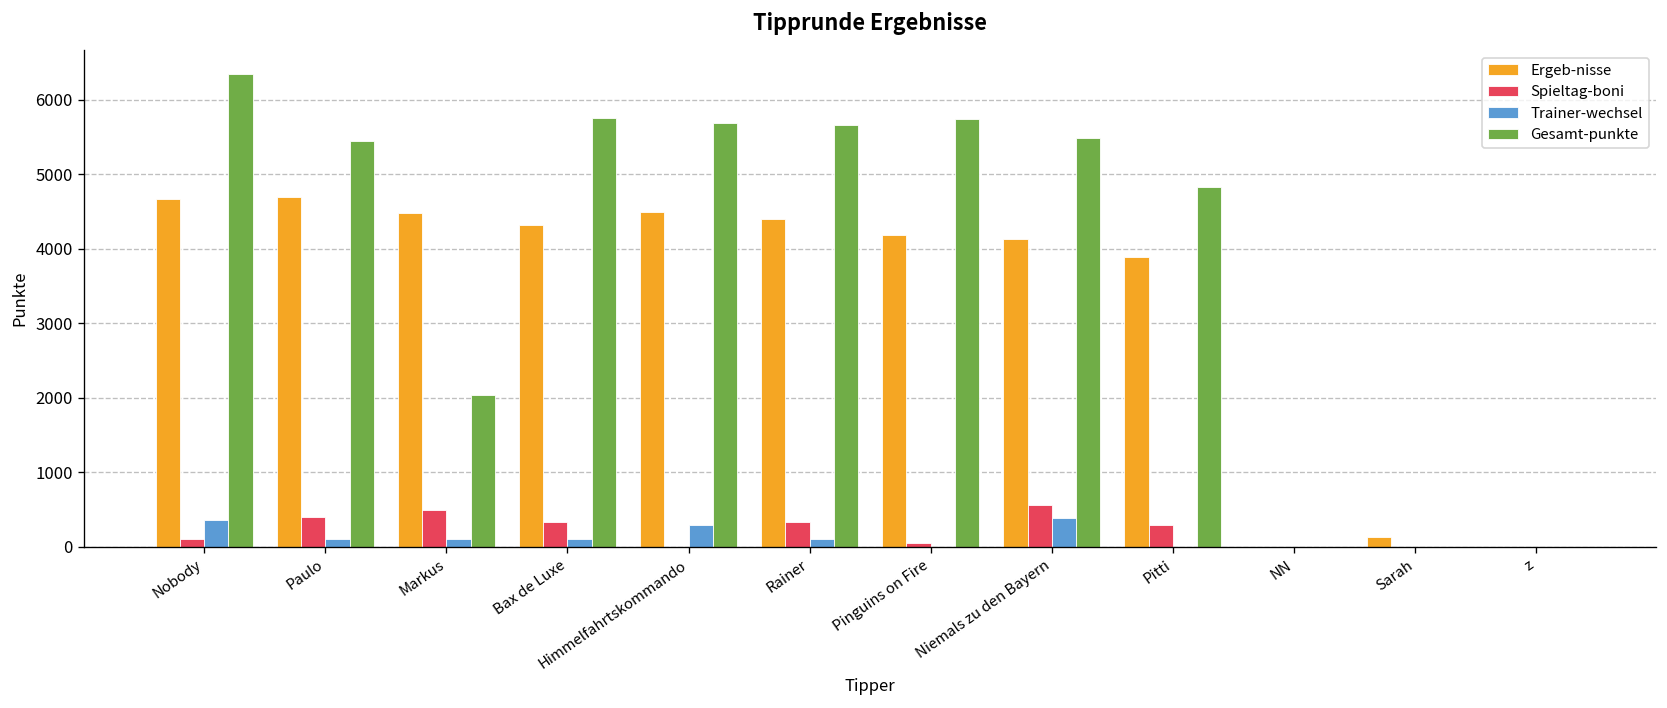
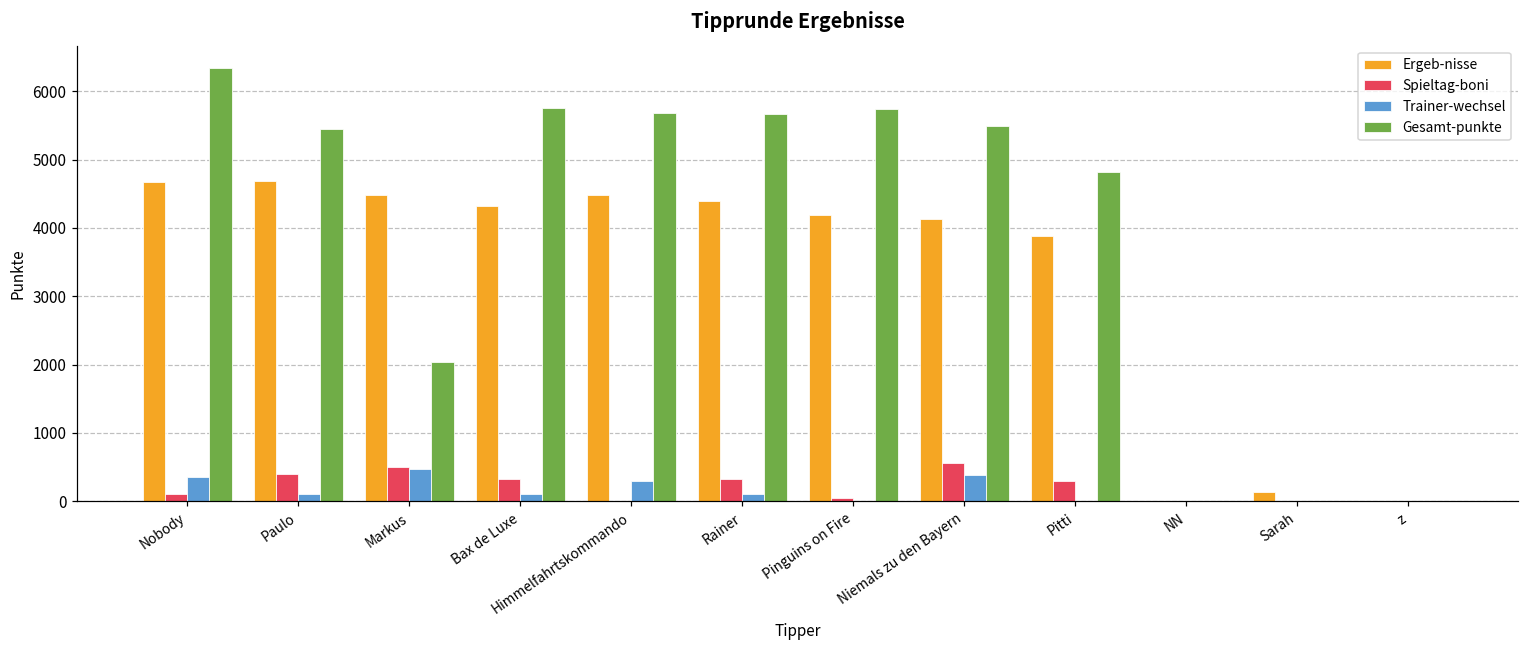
Trainer-wechsel, Markus: 100 -> 500
